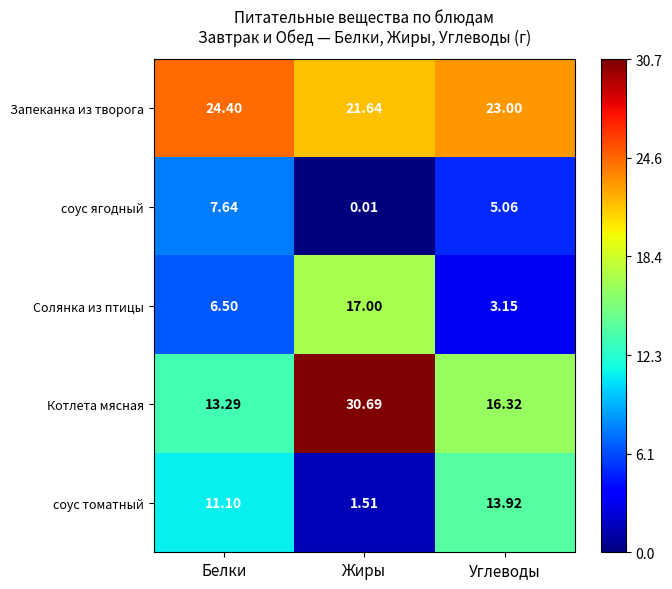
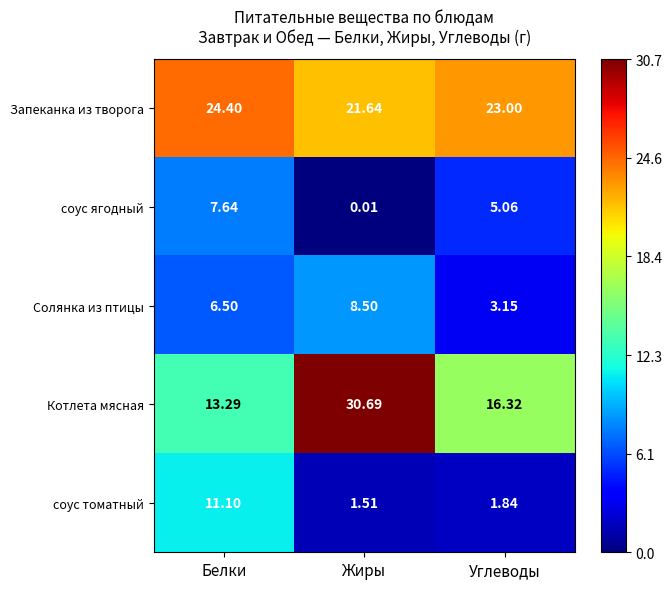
Солянка из птицы, Жиры: 17.00 -> 8.50
соус томатный, Углеводы: 13.92 -> 1.84
